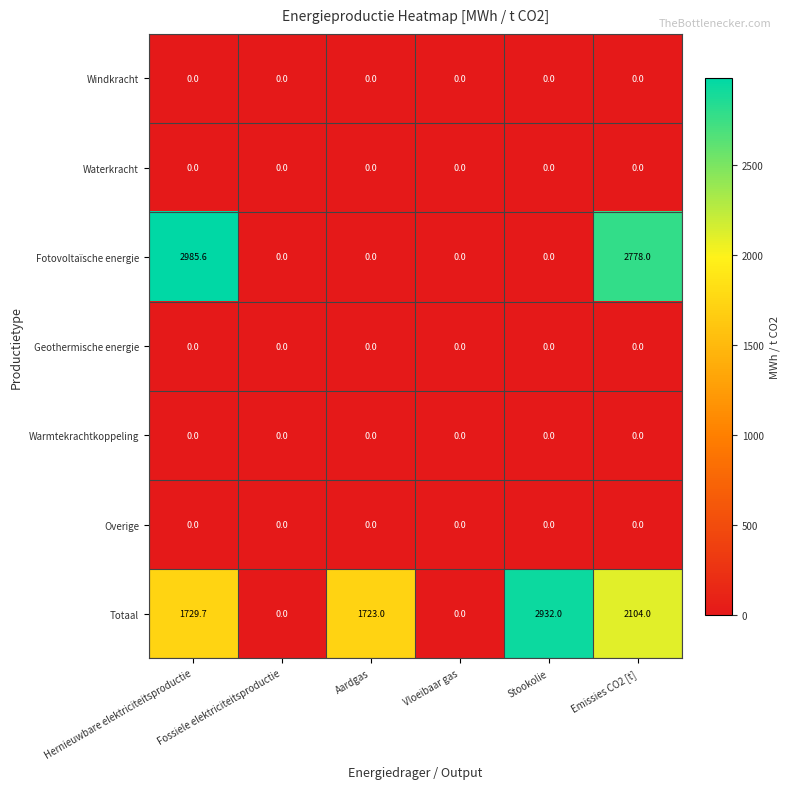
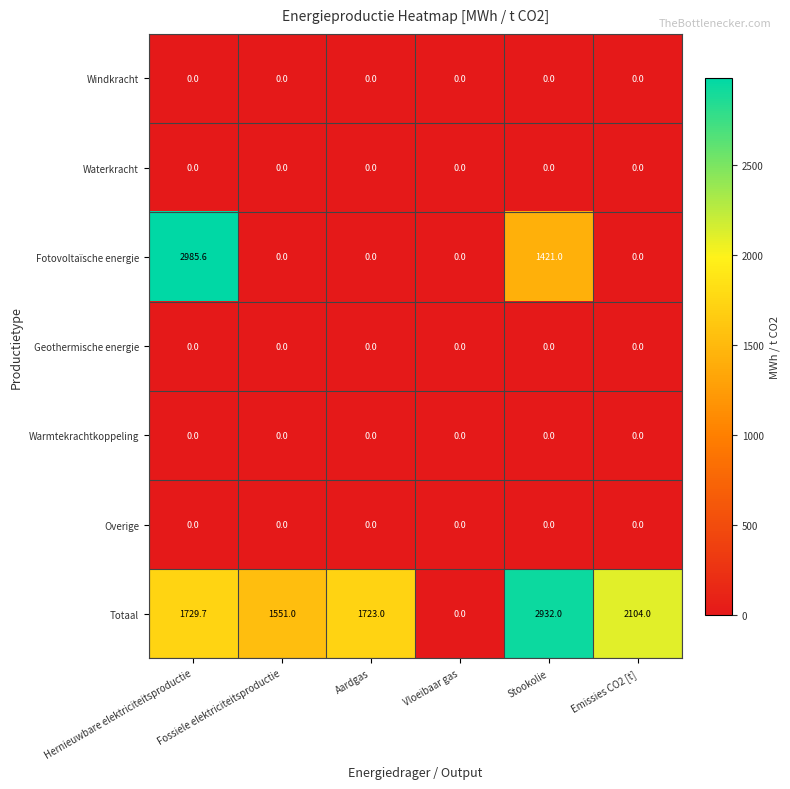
Fotovoltaïsche energie, Stookolie: 0.0 -> 1421.0
Fotovoltaïsche energie, Emissies CO2 [t]: 2778.0 -> 0.0
Totaal, Fossiele elektriciteitsproductie: 0.0 -> 1551.0
